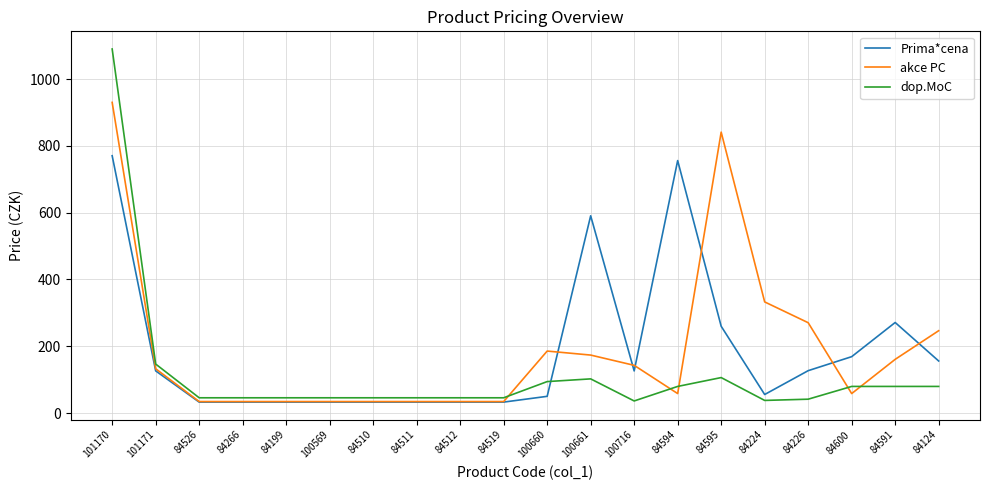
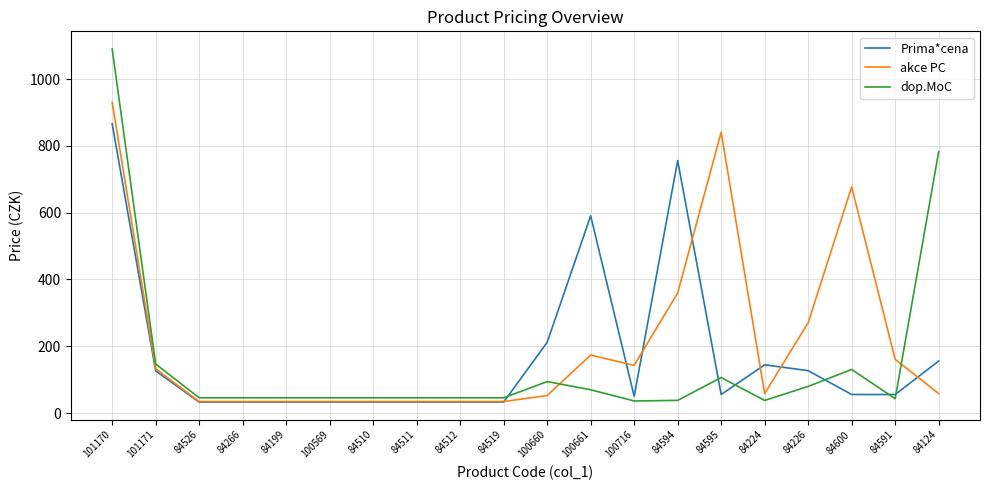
Prima*cena, 101170: 770 -> 870
Prima*cena, 100660: 50 -> 210
akce PC, 100660: 190 -> 50
dop.MoC, 100661: 100 -> 70
Prima*cena, 100716: 130 -> 50
akce PC, 84594: 60 -> 360
dop.MoC, 84594: 80 -> 40
Prima*cena, 84595: 260 -> 60
Prima*cena, 84224: 60 -> 140
akce PC, 84224: 330 -> 60
dop.MoC, 84226: 40 -> 80
Prima*cena, 84600: 170 -> 60
akce PC, 84600: 60 -> 680
dop.MoC, 84600: 80 -> 130
Prima*cena, 84591: 270 -> 60
dop.MoC, 84591: 80 -> 40
akce PC, 84124: 250 -> 60
dop.MoC, 84124: 80 -> 780
